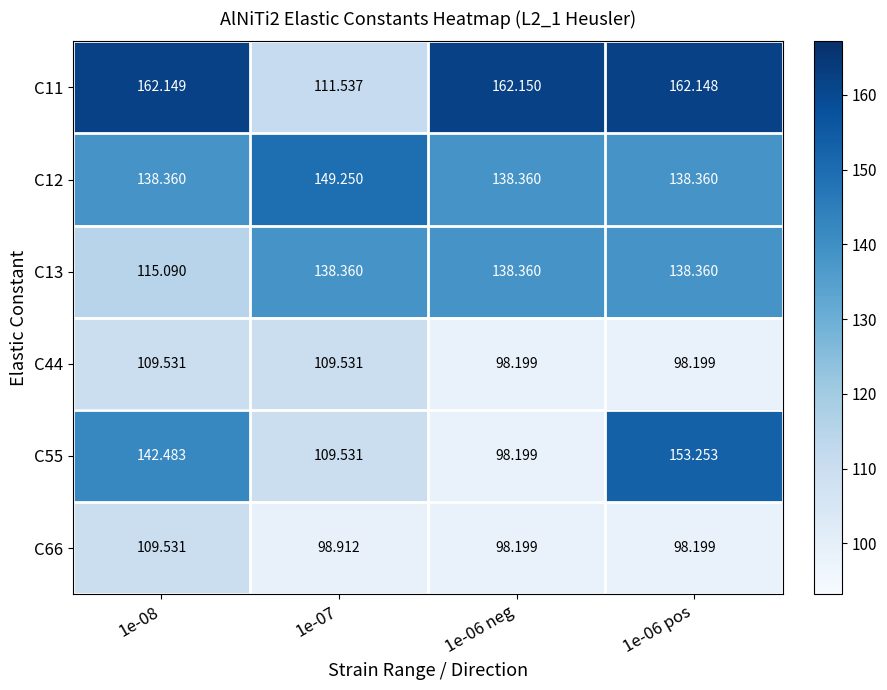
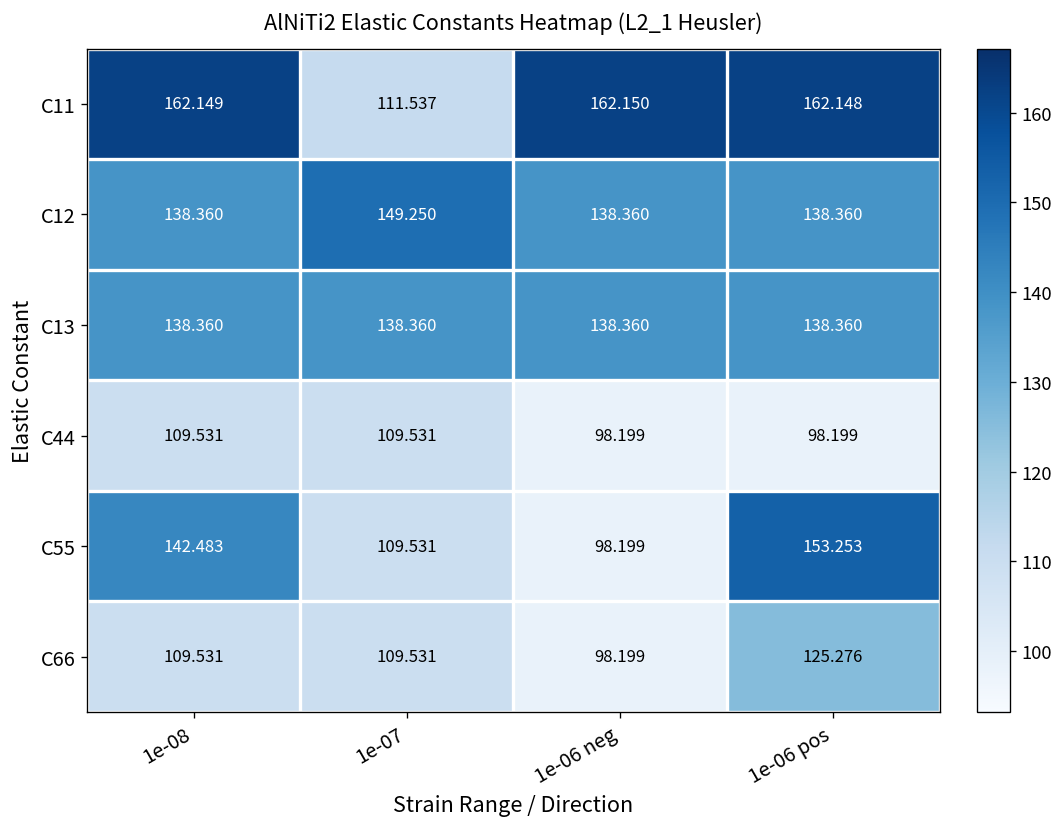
C13, 1e-08: 115.090 -> 138.360
C66, 1e-07: 98.912 -> 109.531
C66, 1e-06 pos: 98.199 -> 125.276
